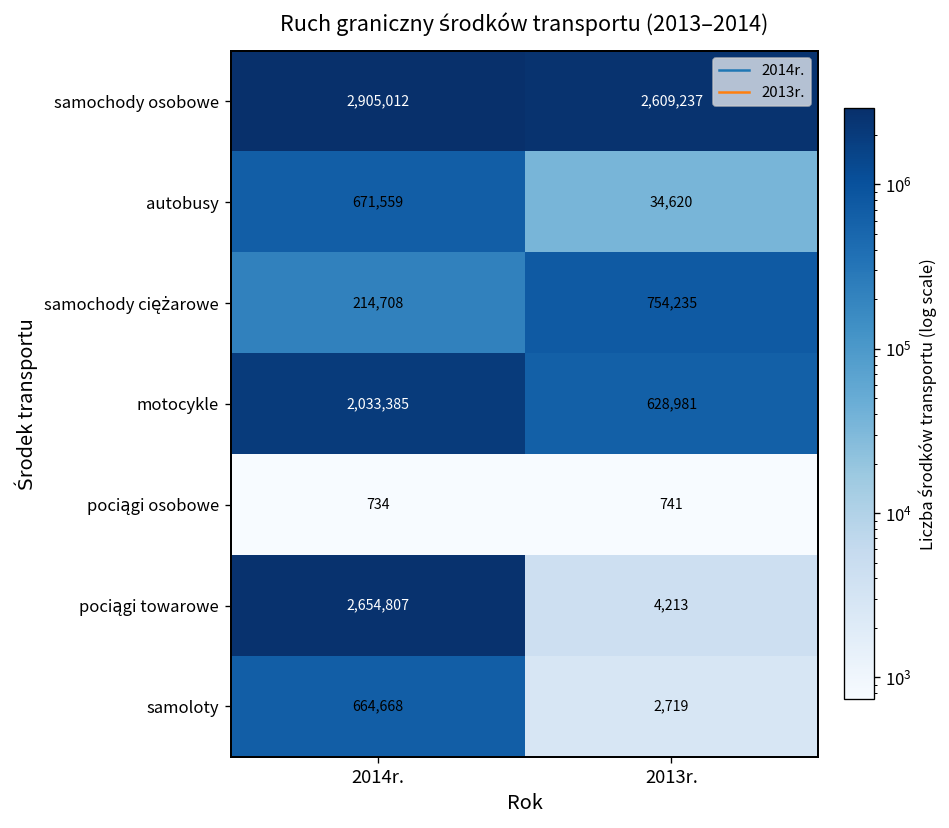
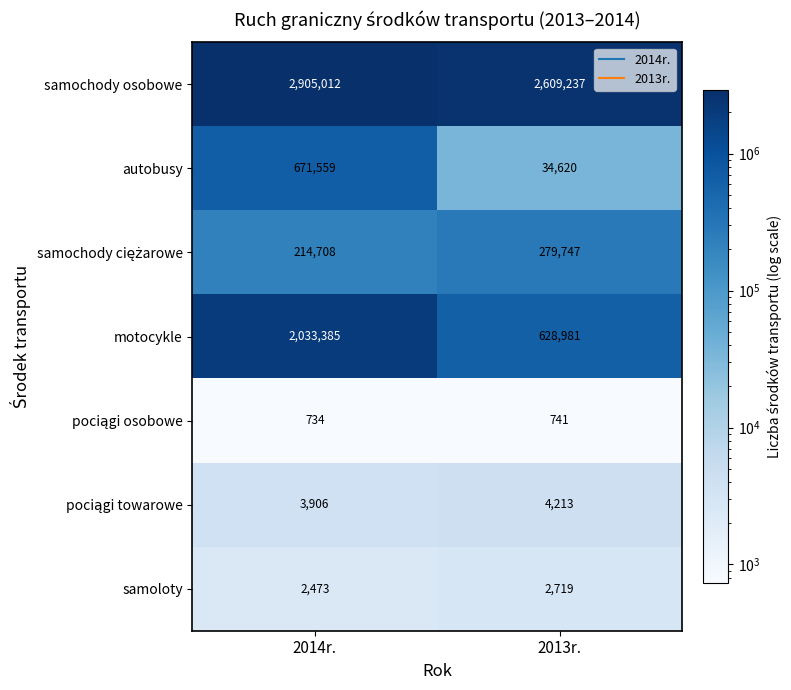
samochody ciężarowe, 2013r.: 754,235 -> 279,747
pociągi towarowe, 2014r.: 2,654,807 -> 3,906
samoloty, 2014r.: 664,668 -> 2,473
